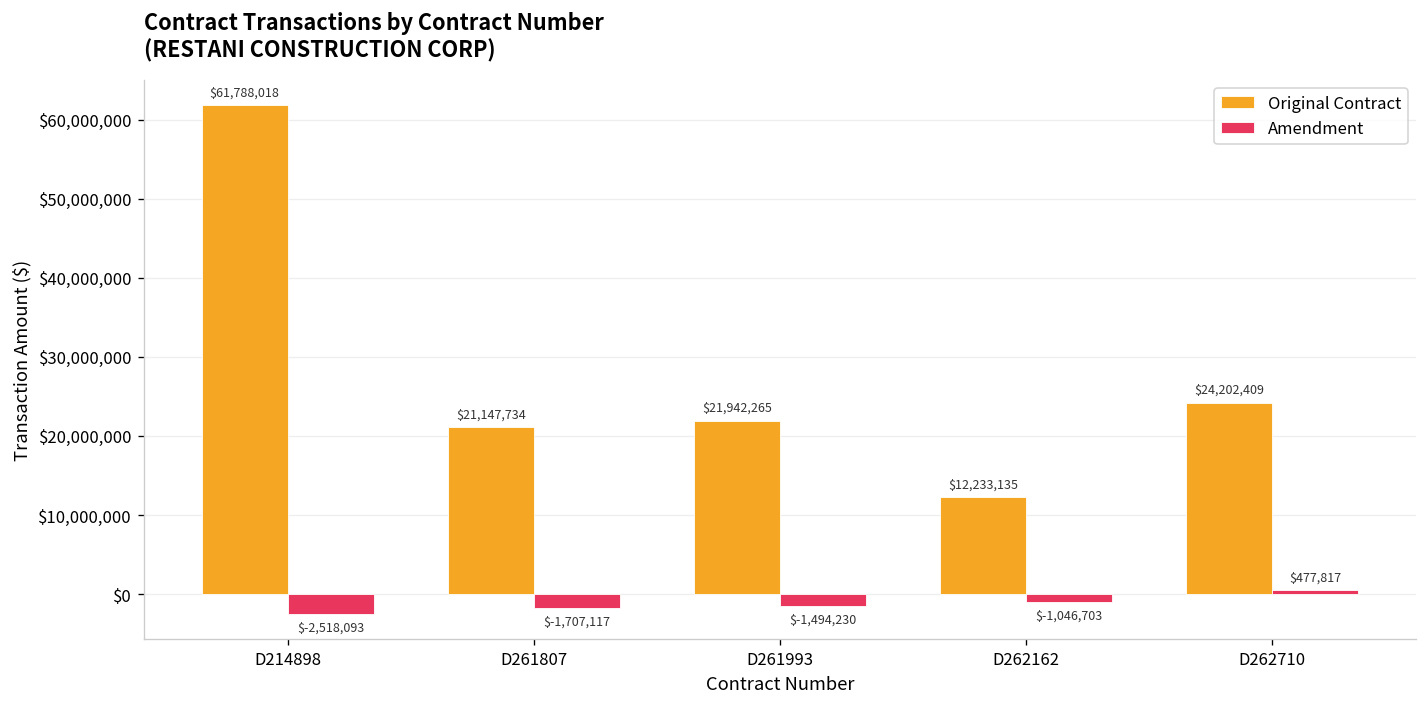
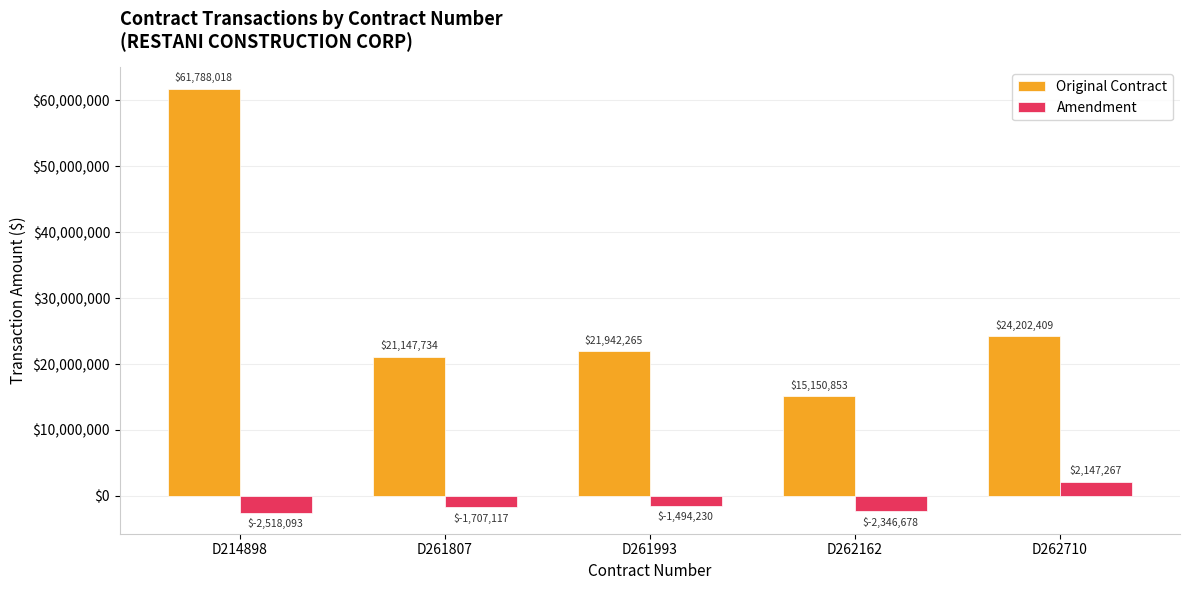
Original Contract, D262162: $12,233,135 -> $15,150,853
Amendment, D262162: $-1,046,703 -> $-2,346,678
Amendment, D262710: $477,817 -> $2,147,267
